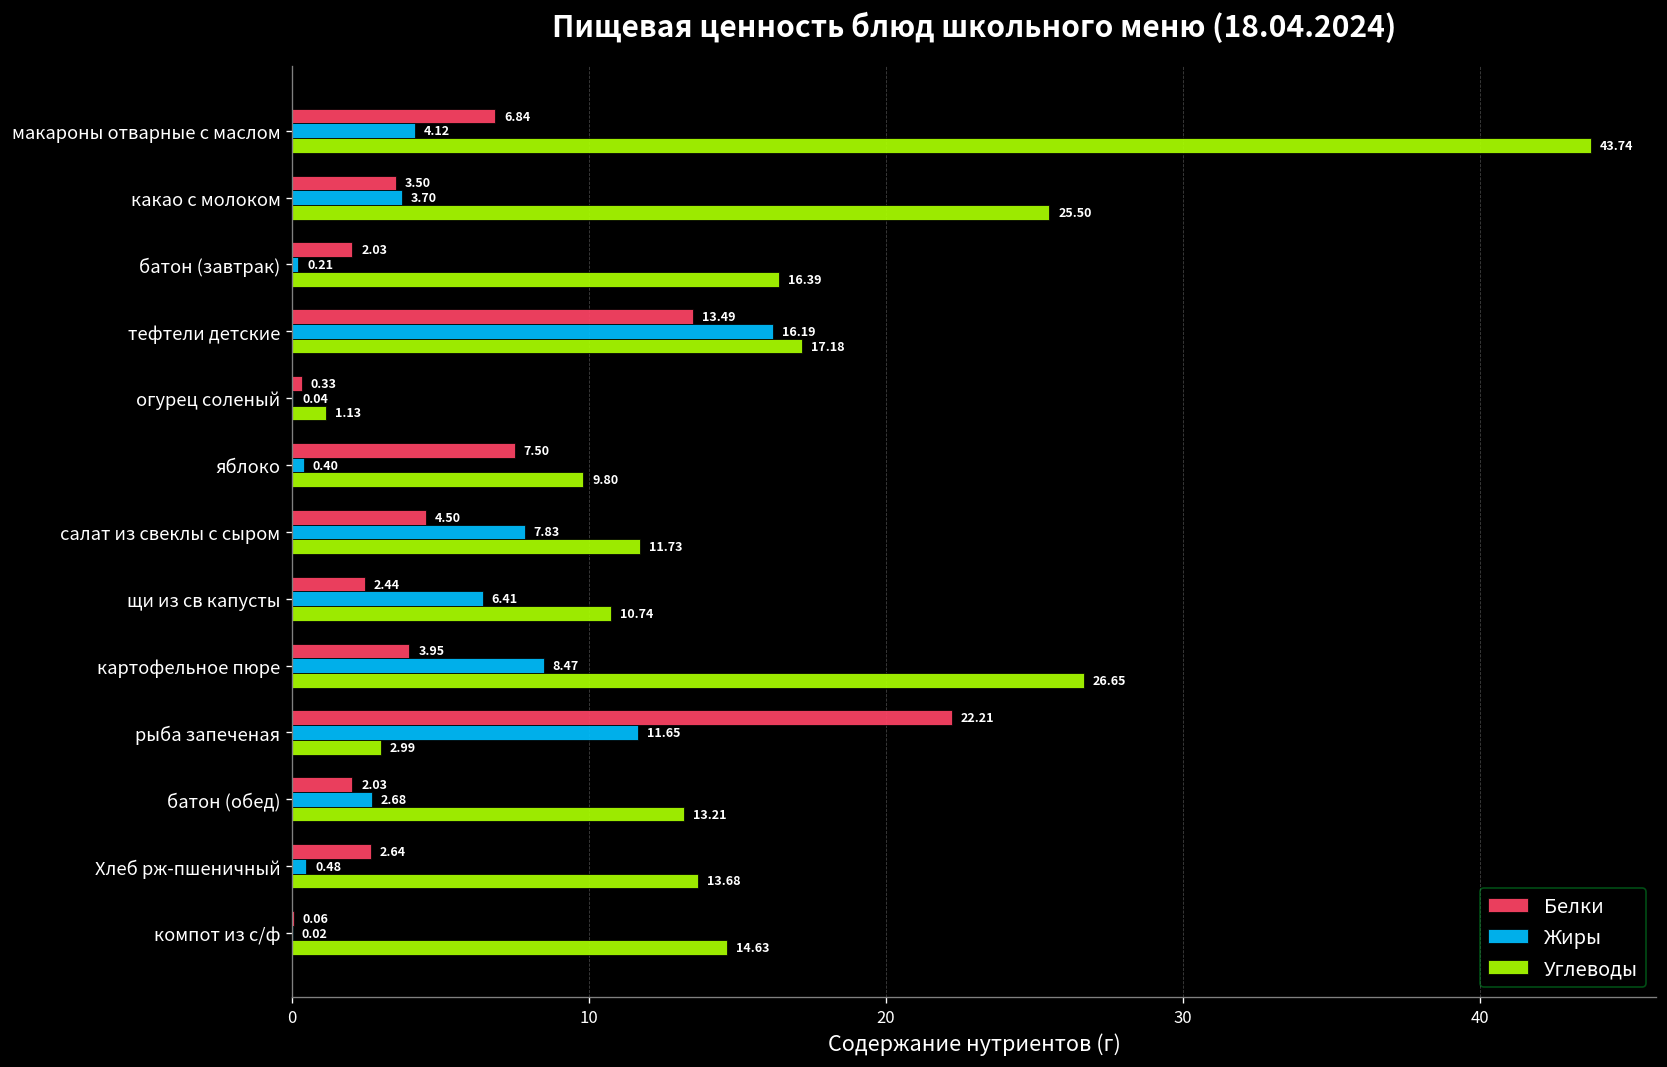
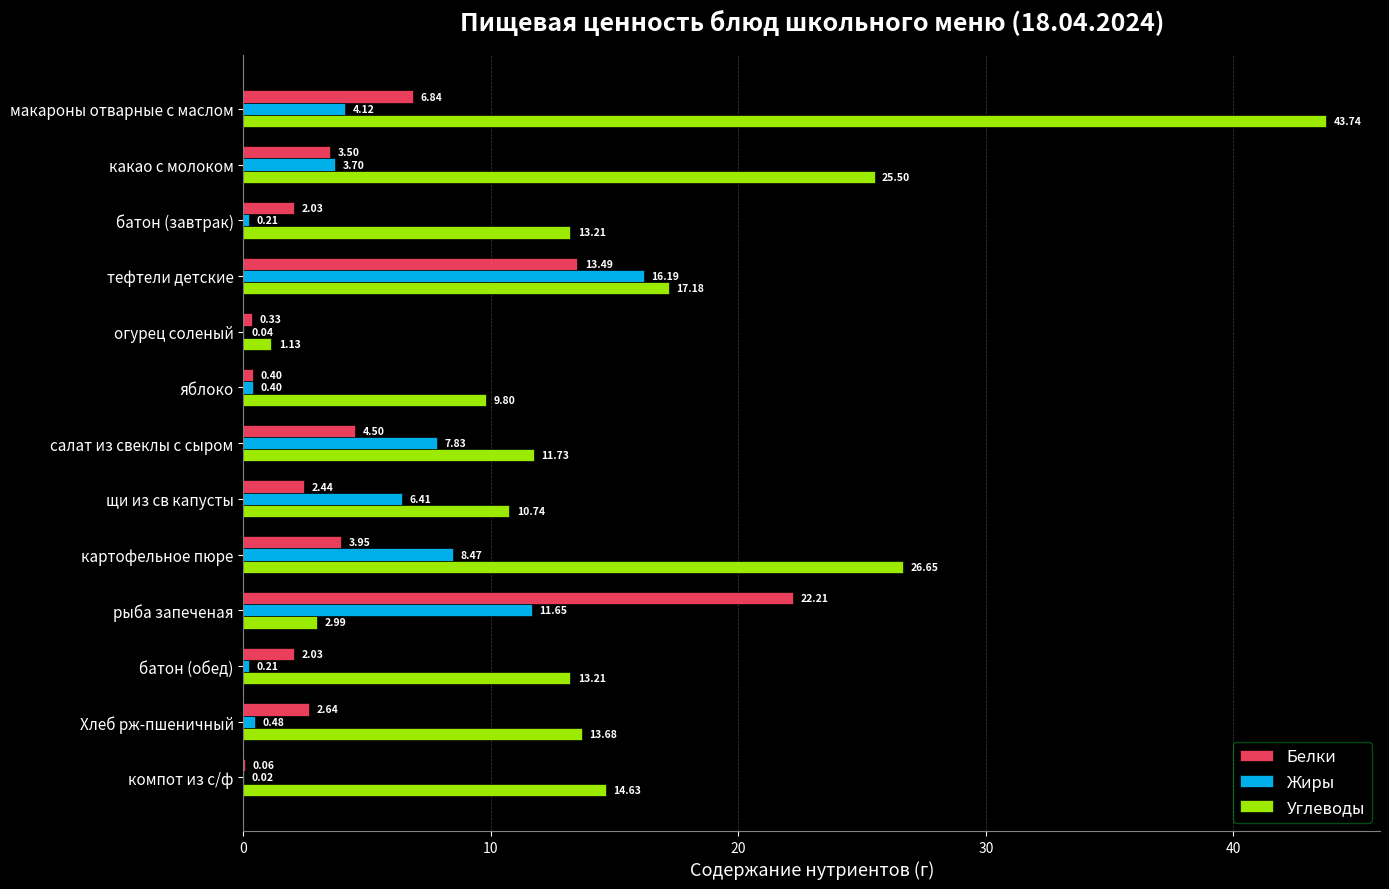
Углеводы, батон (завтрак): 16.39 -> 13.21
Белки, яблоко: 7.50 -> 0.40
Жиры, батон (обед): 2.68 -> 0.21
